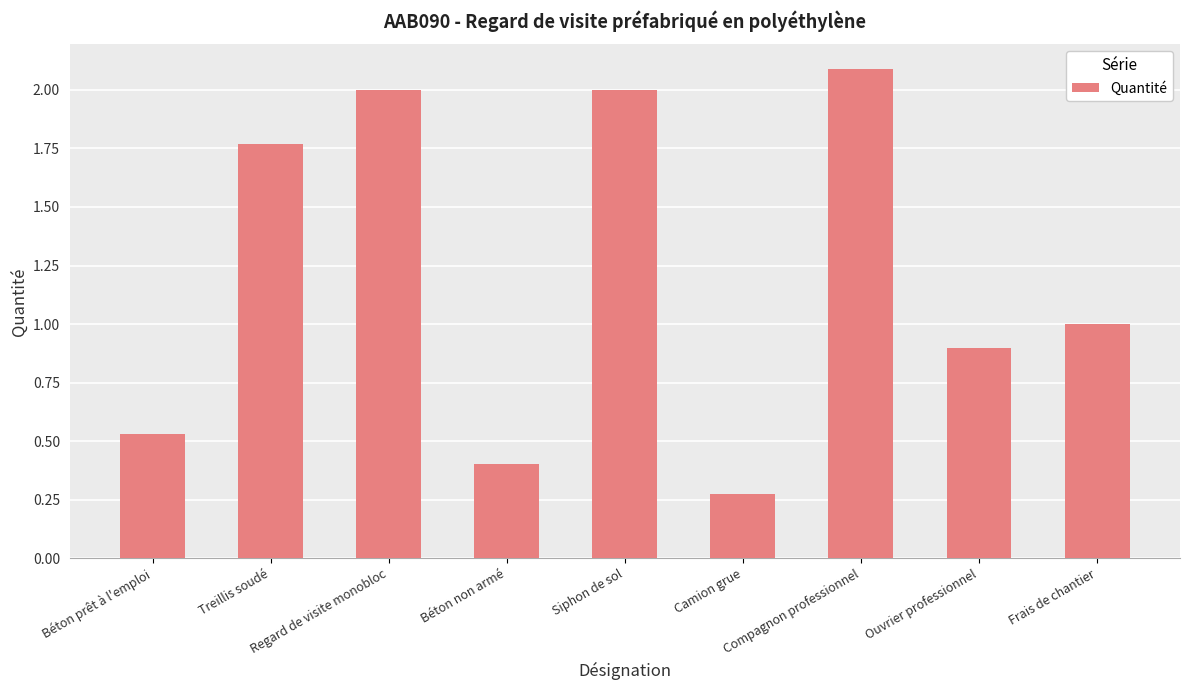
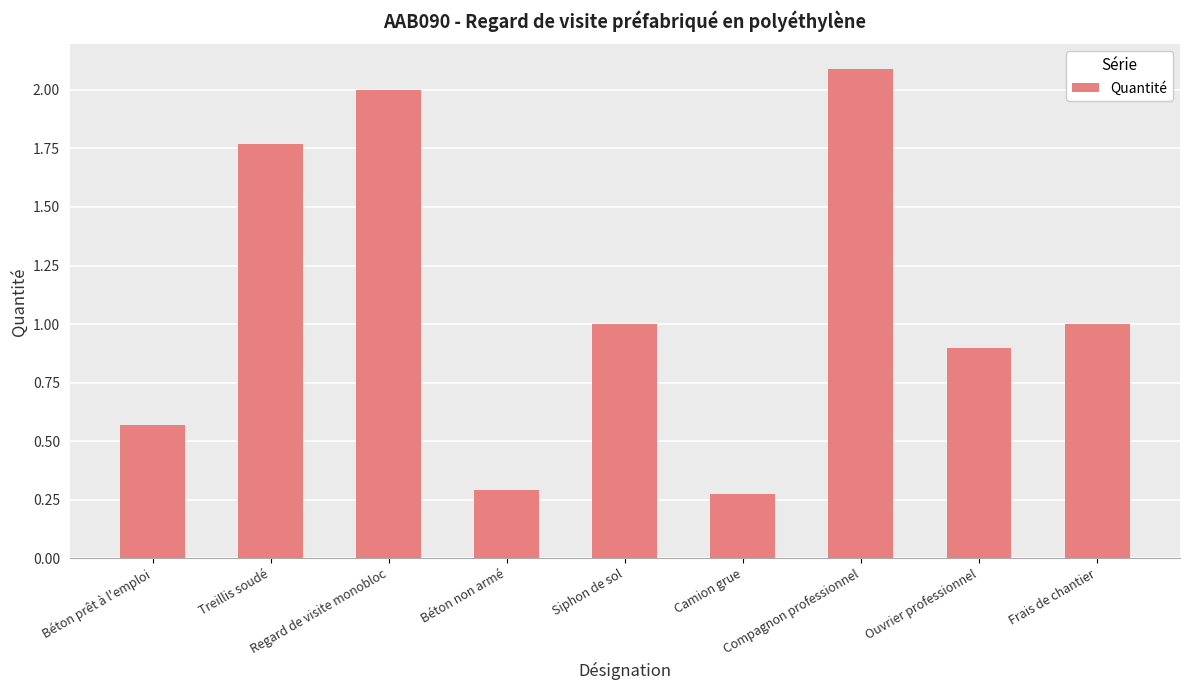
Béton prêt à l'emploi: 0.53 -> 0.57
Béton non armé: 0.40 -> 0.29
Siphon de sol: 2 -> 1
